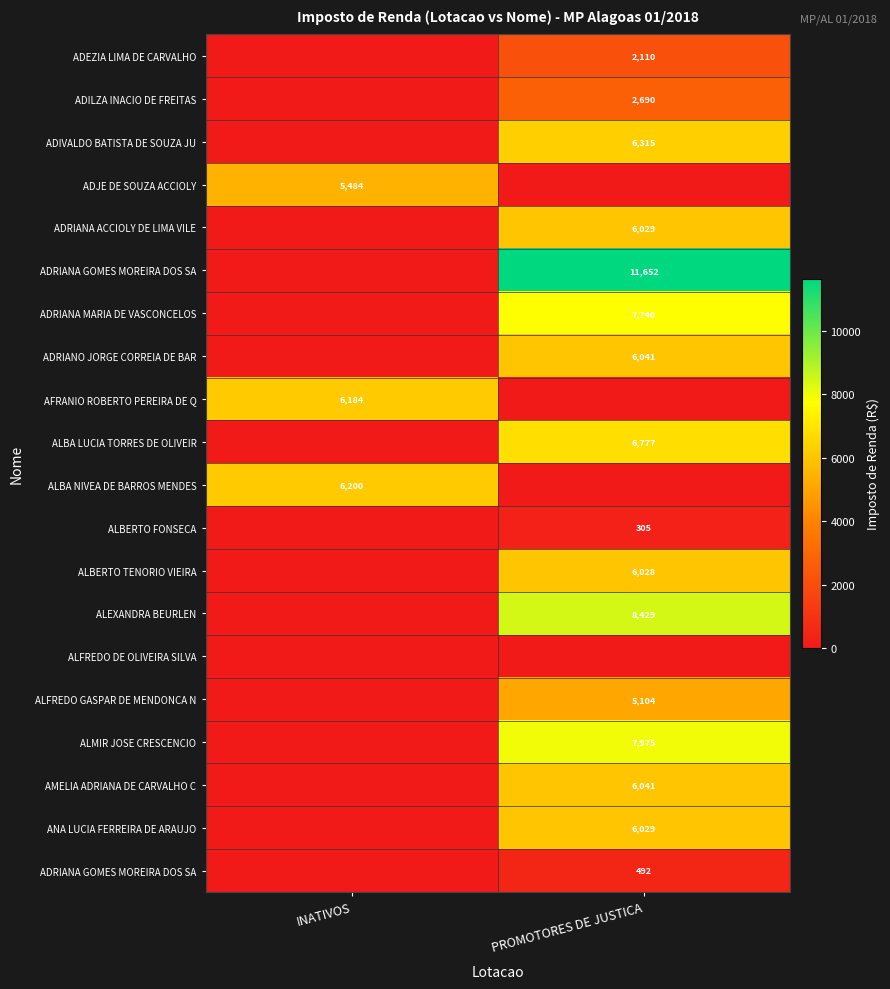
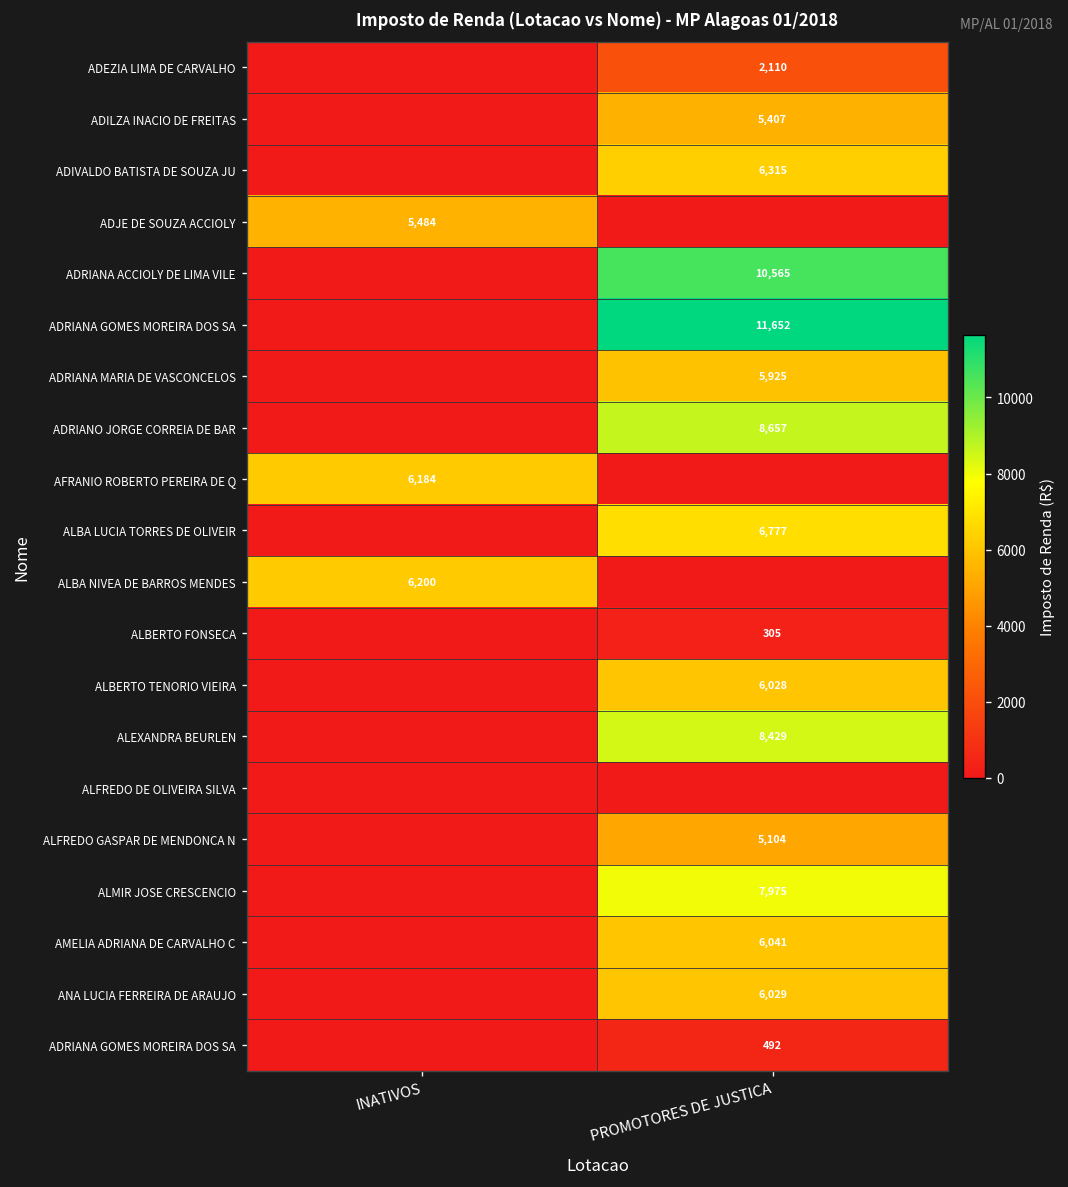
ADILZA INACIO DE FREITAS, PROMOTORES DE JUSTICA: 2,690 -> 5,407
ADRIANA ACCIOLY DE LIMA VILE, PROMOTORES DE JUSTICA: 6,029 -> 10,565
ADRIANA MARIA DE VASCONCELOS, PROMOTORES DE JUSTICA: 7,740 -> 5,925
ADRIANO JORGE CORREIA DE BAR, PROMOTORES DE JUSTICA: 6,041 -> 8,657
